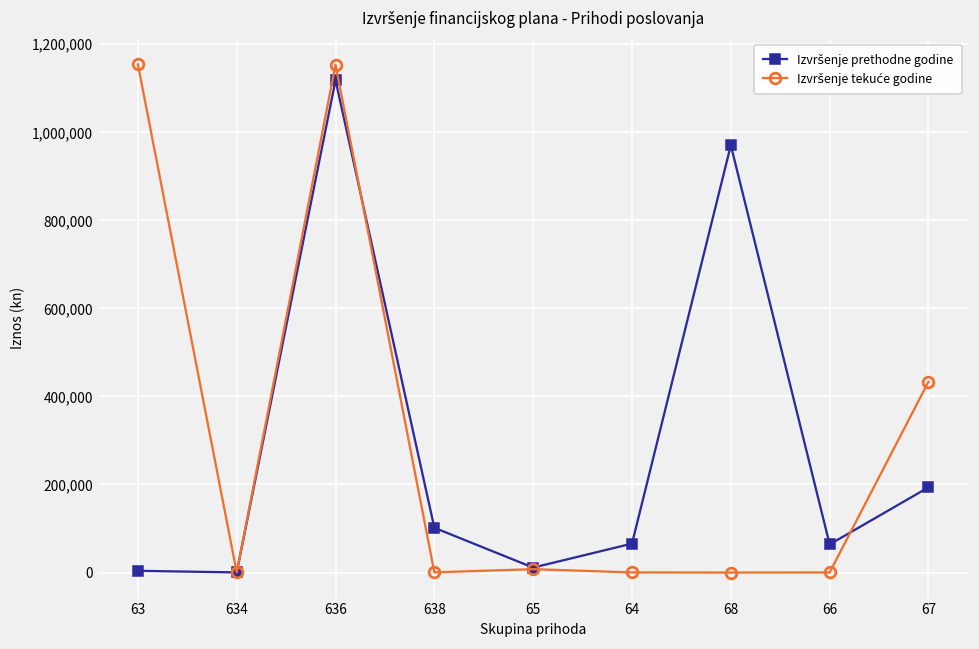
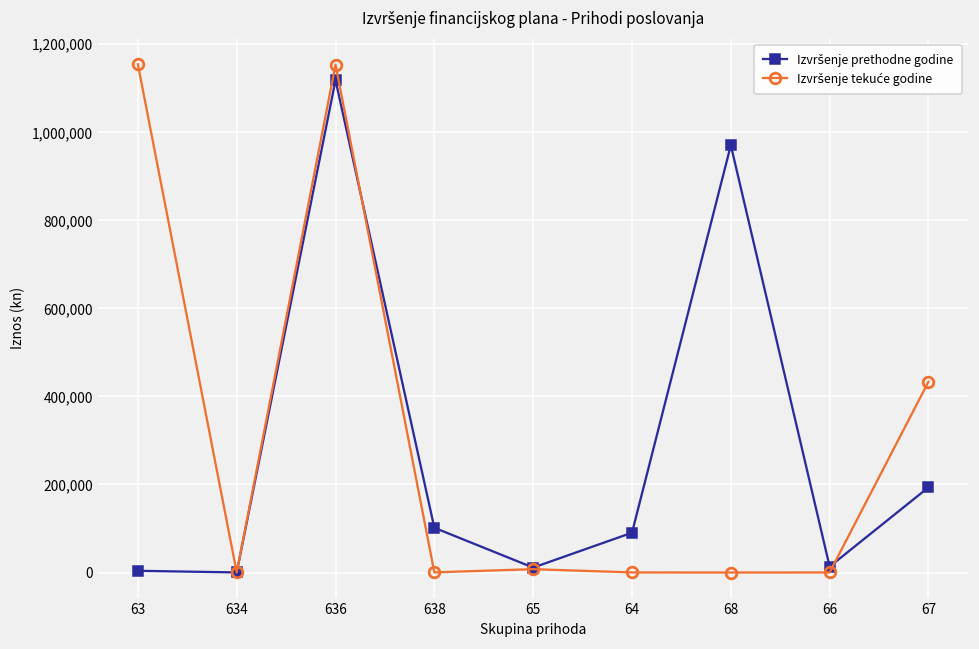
Izvršenje prethodne godine, 64: 70,000 -> 90,000
Izvršenje prethodne godine, 66: 60,000 -> 10,000
